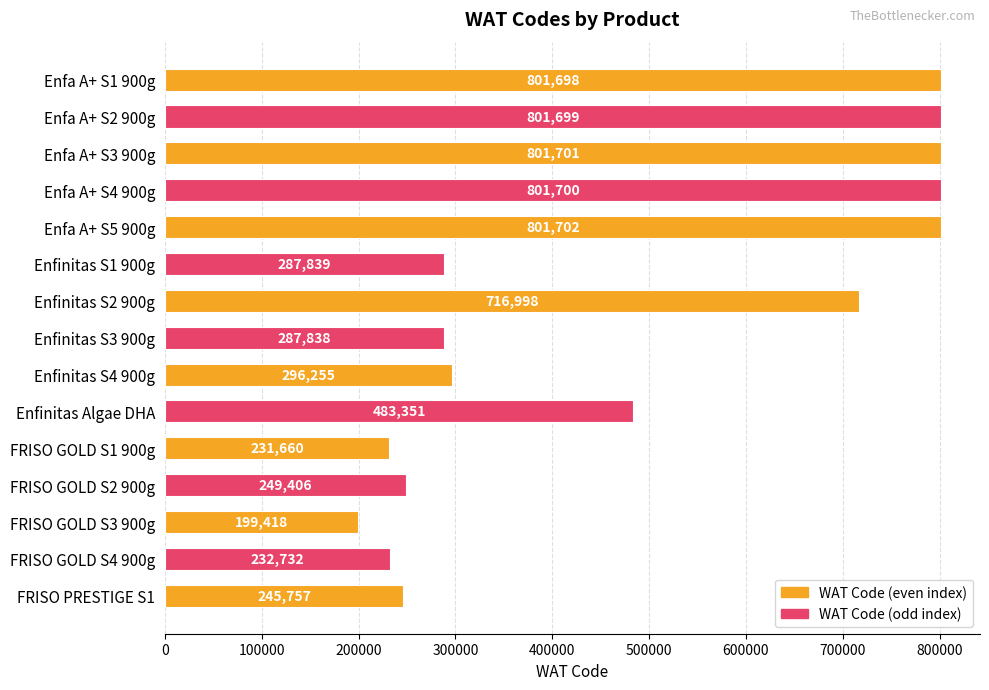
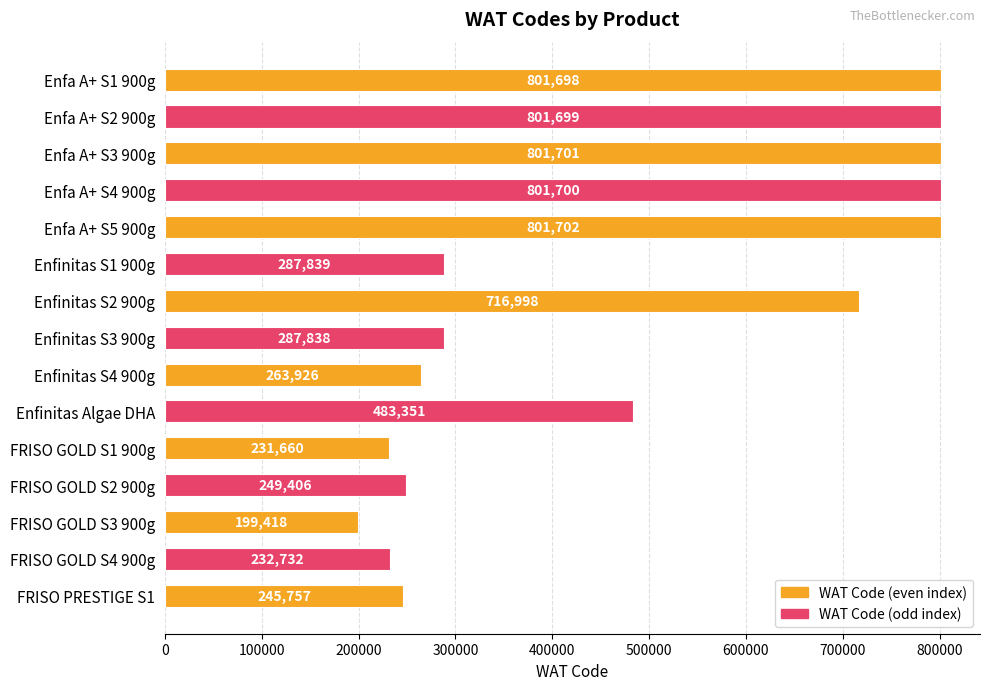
Enfinitas S4 900g: 296,255 -> 263,926
